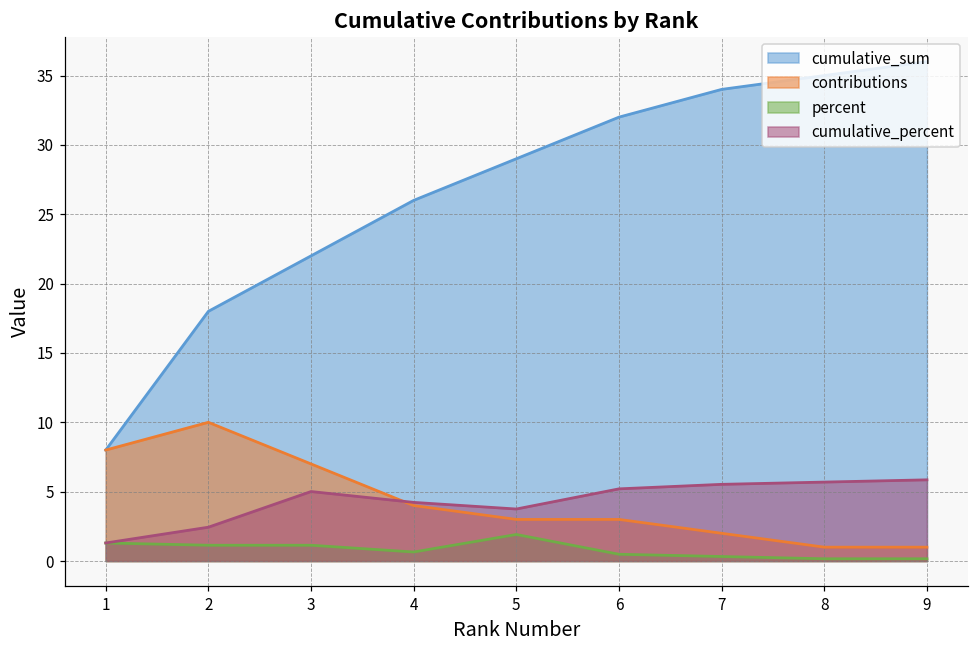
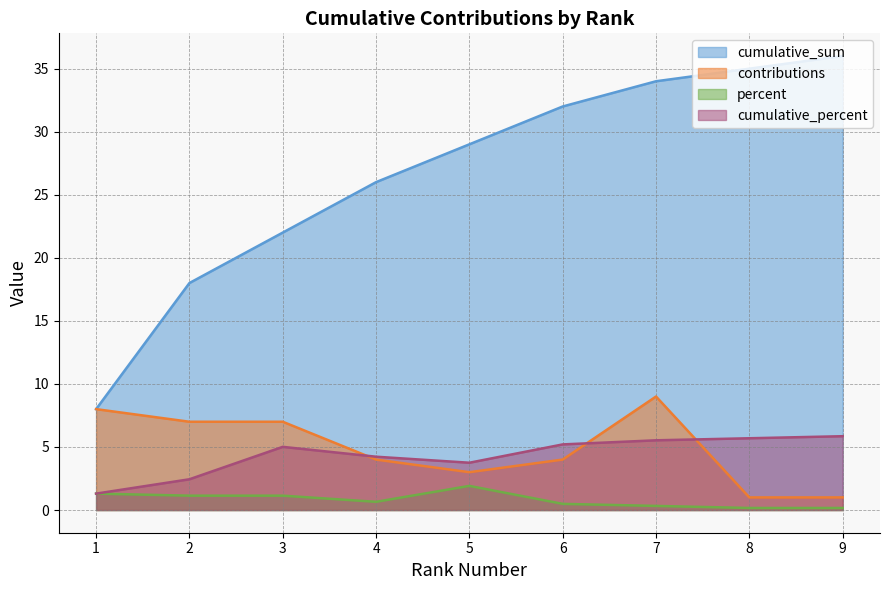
contributions, 2: 10 -> 7
contributions, 6: 3 -> 4
contributions, 7: 2 -> 9
